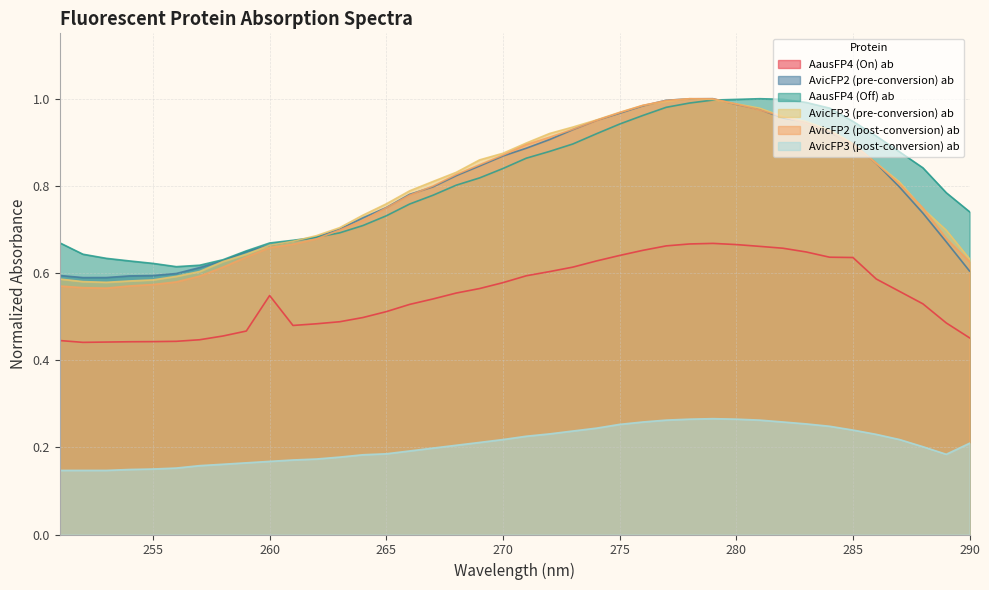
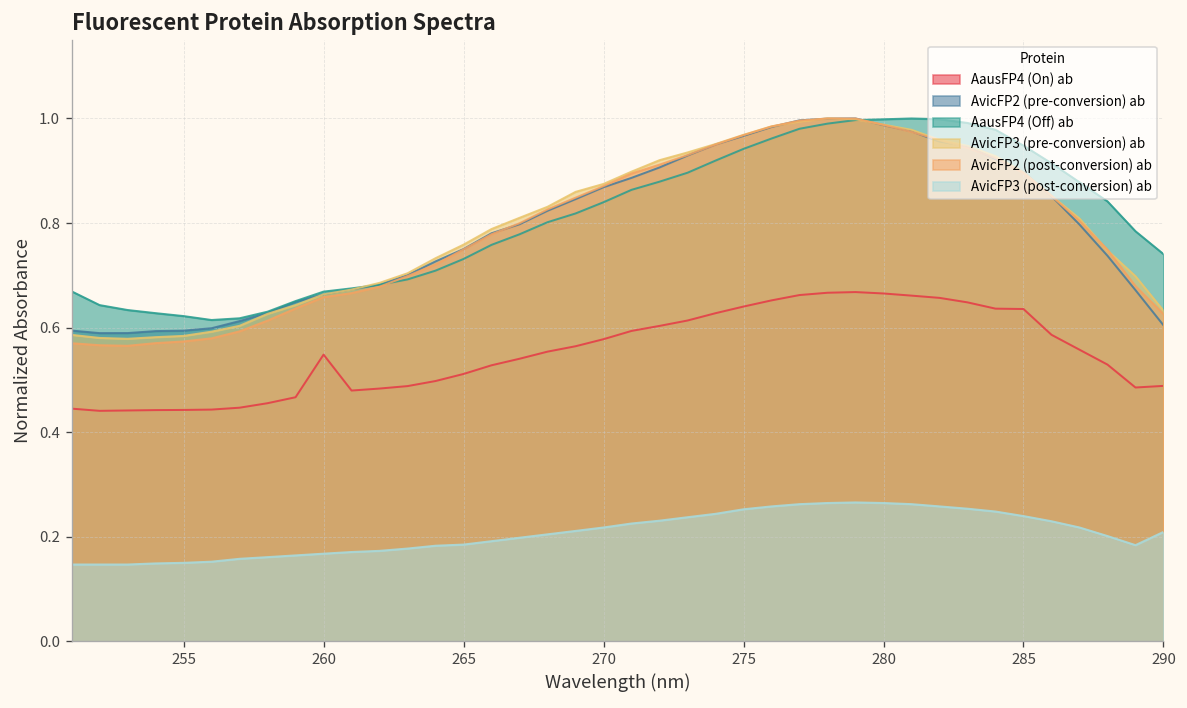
AausFP4 (On) ab, 290: 0.45 -> 0.49
